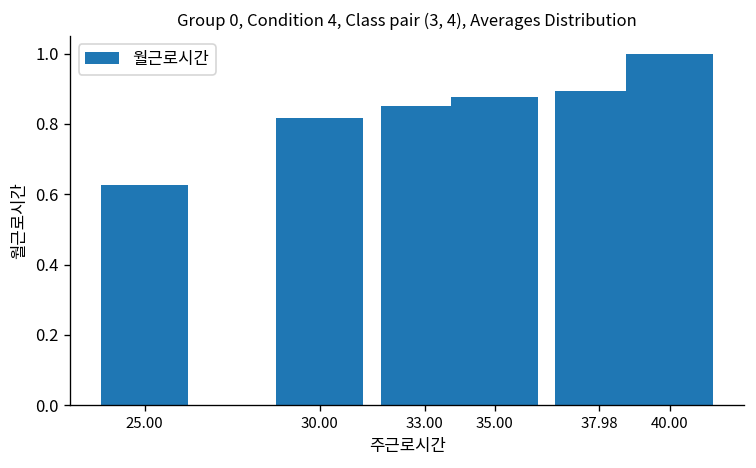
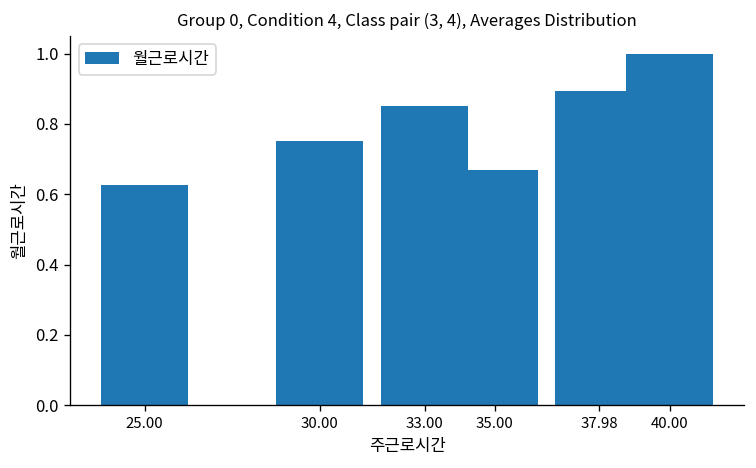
30.00: 0.82 -> 0.75
35.00: 0.88 -> 0.67
